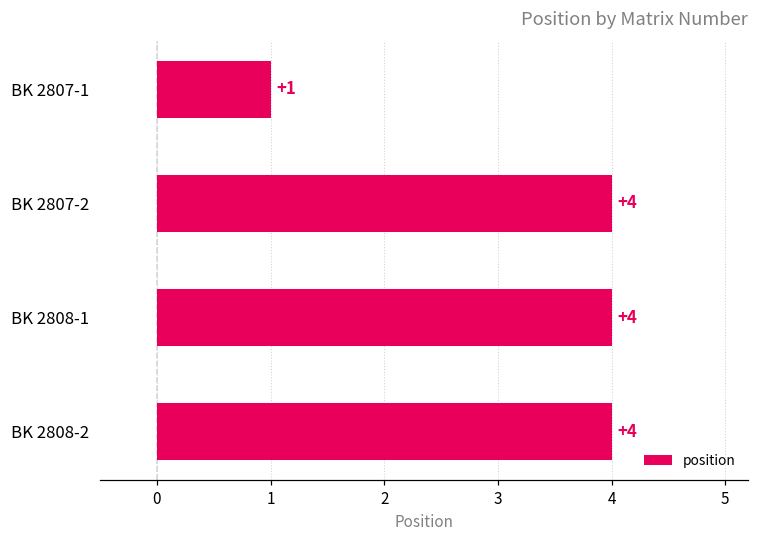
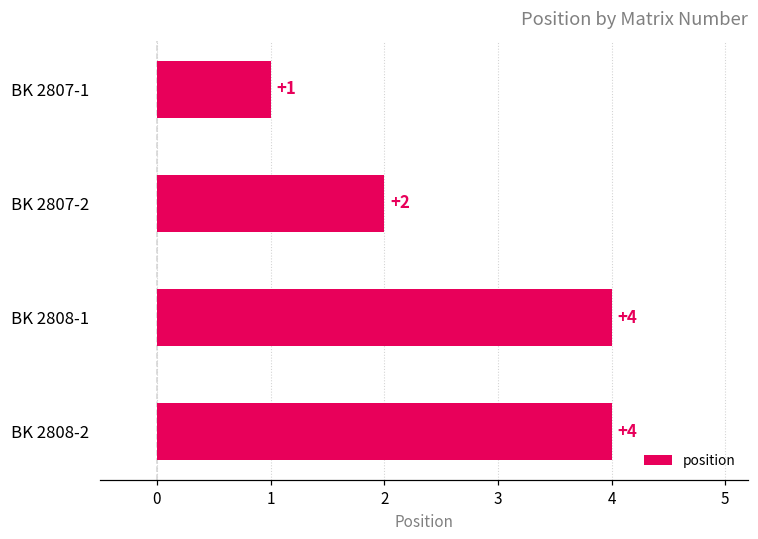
BK 2807-2: +4 -> +2
